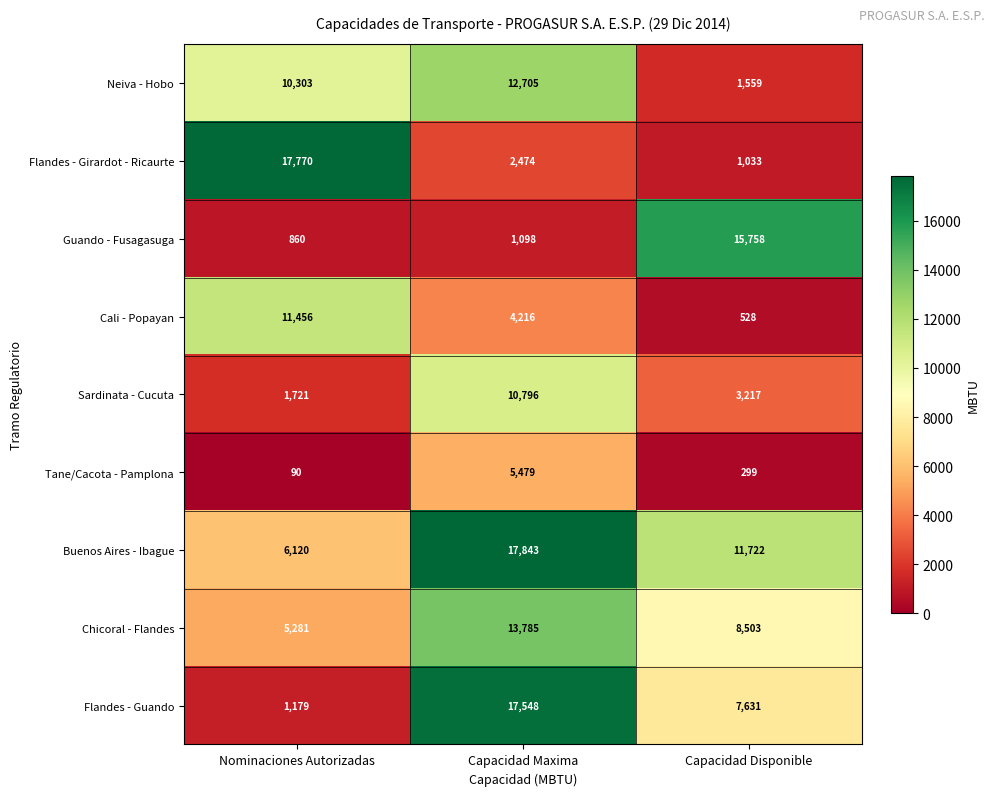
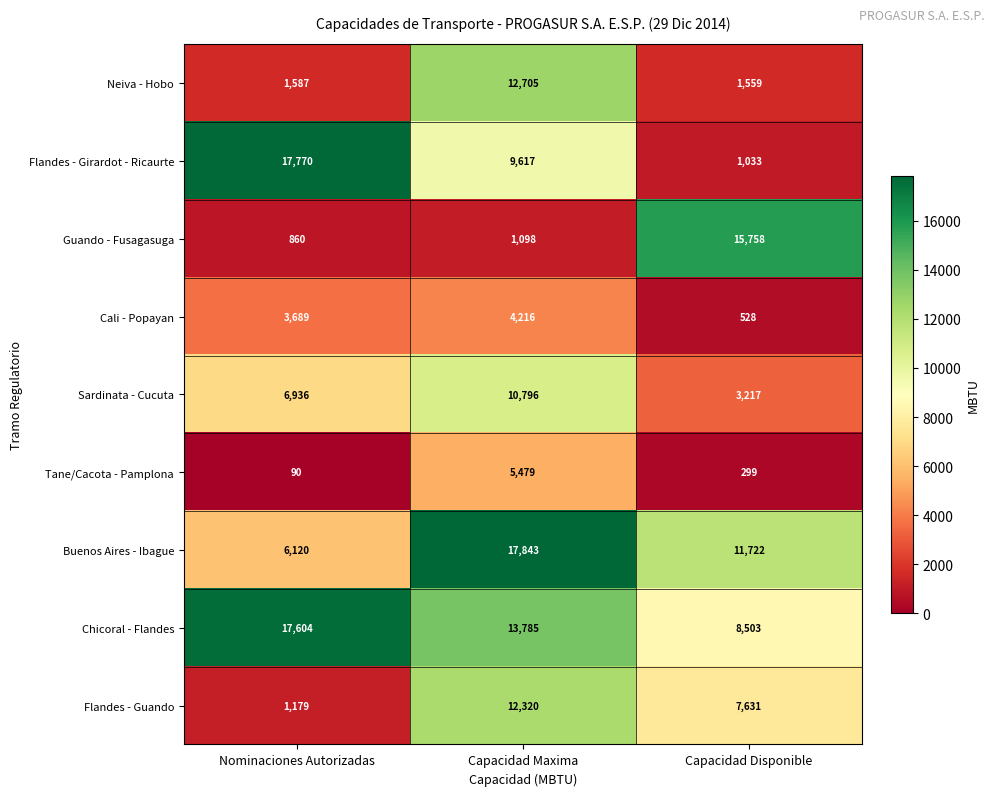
Neiva - Hobo, Nominaciones Autorizadas: 10,303 -> 1,587
Flandes - Girardot - Ricaurte, Capacidad Maxima: 2,474 -> 9,617
Cali - Popayan, Nominaciones Autorizadas: 11,456 -> 3,689
Sardinata - Cucuta, Nominaciones Autorizadas: 1,721 -> 6,936
Chicoral - Flandes, Nominaciones Autorizadas: 5,281 -> 17,604
Flandes - Guando, Capacidad Maxima: 17,548 -> 12,320
